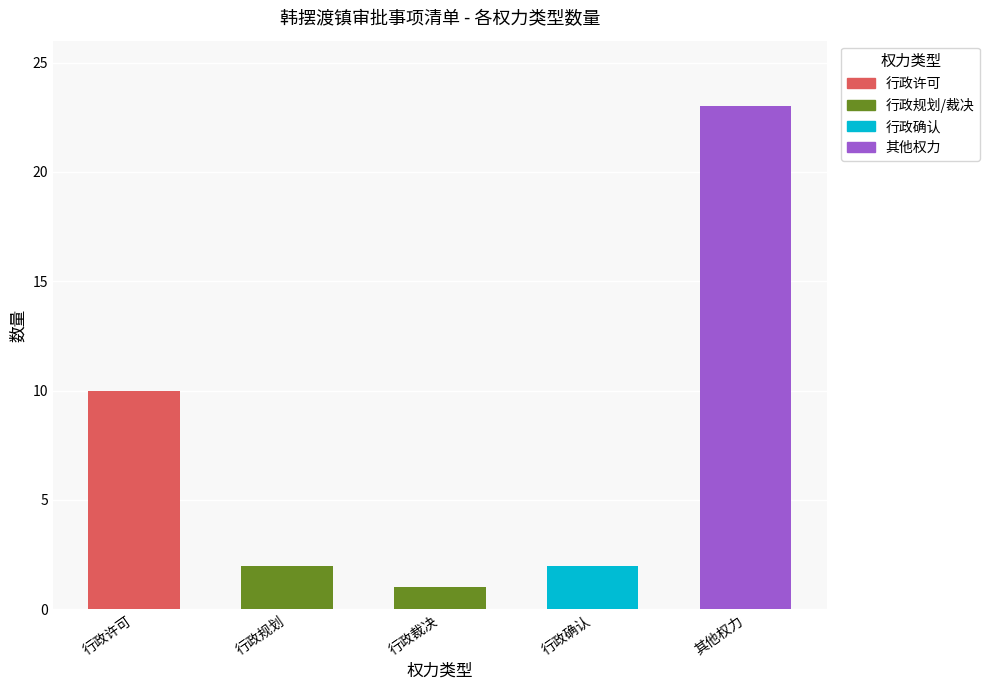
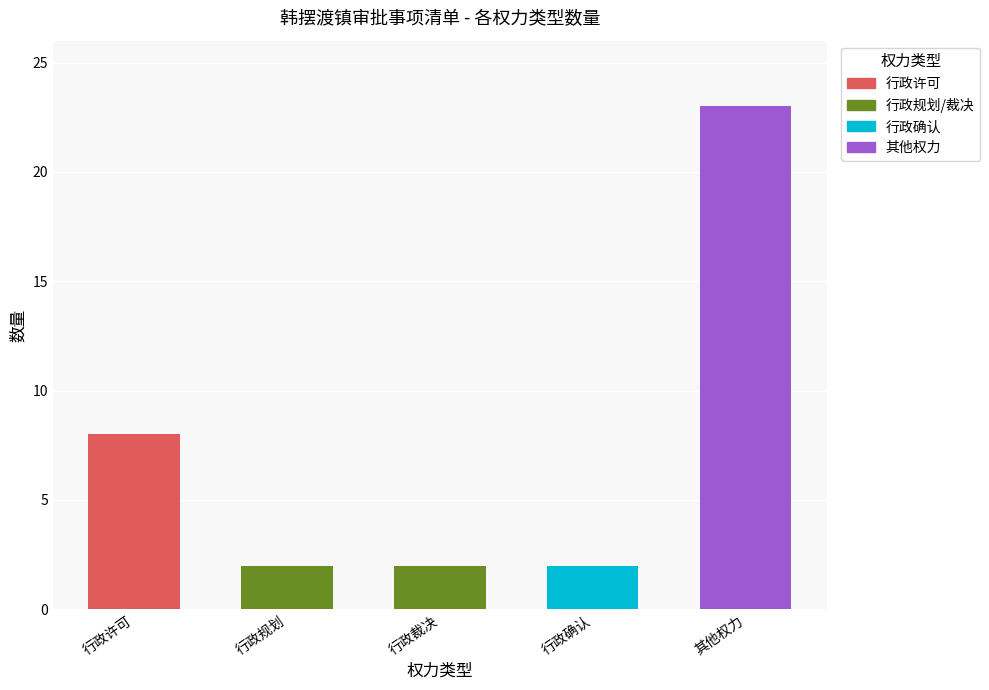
行政许可: 10 -> 8
行政裁决: 1 -> 2
